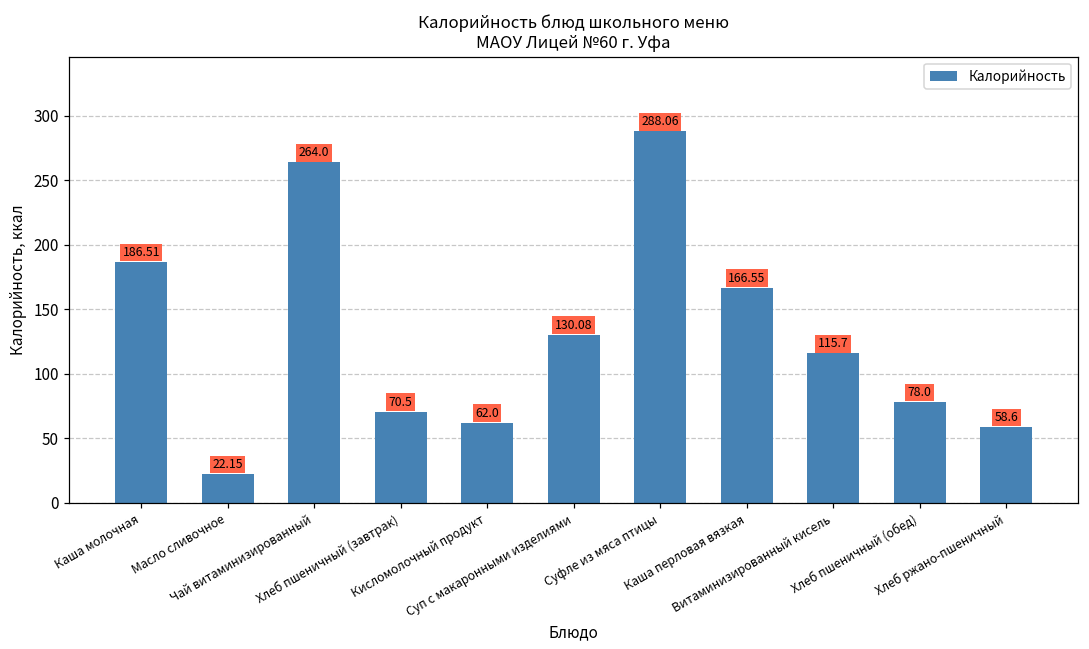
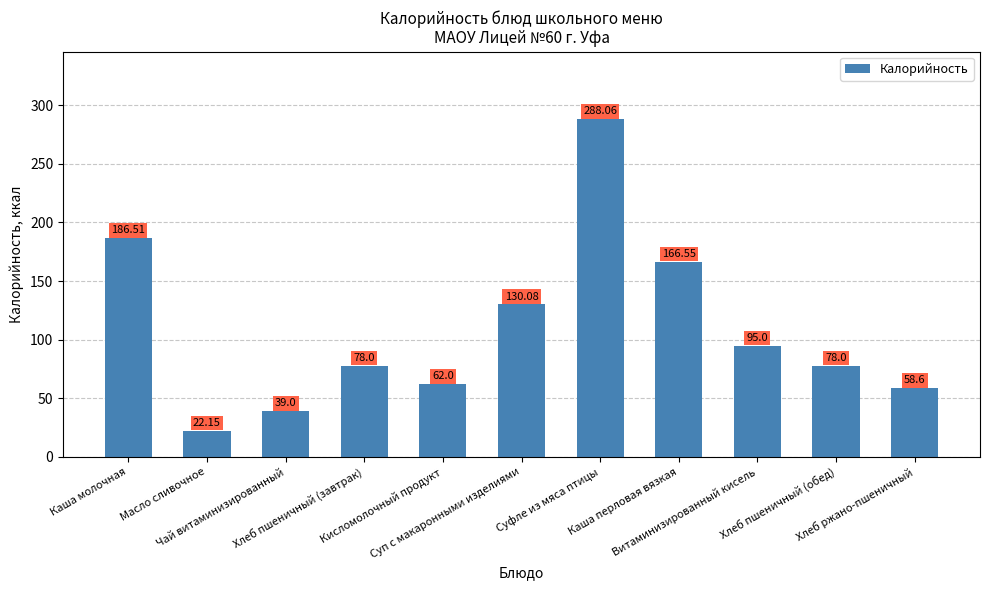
Чай витаминизированный: 264.0 -> 39.0
Хлеб пшеничный (завтрак): 70.5 -> 78.0
Витаминизированный кисель: 115.7 -> 95.0
